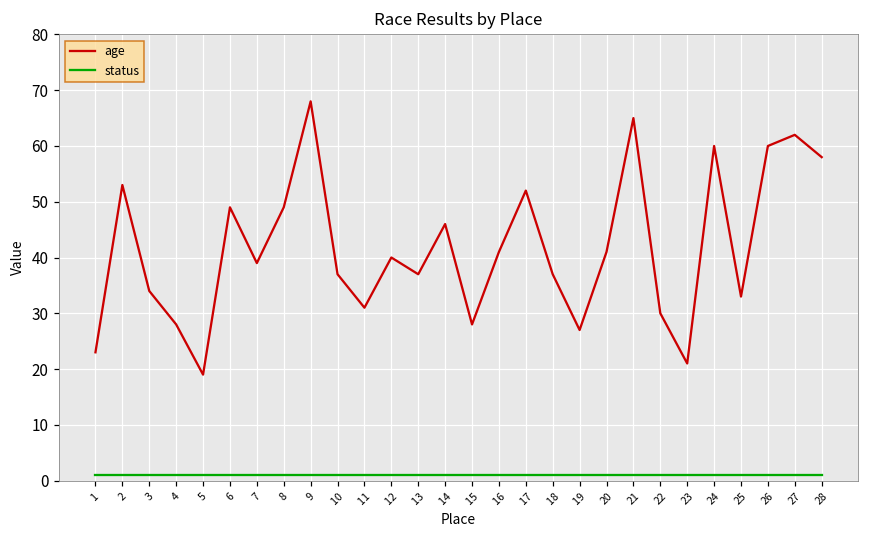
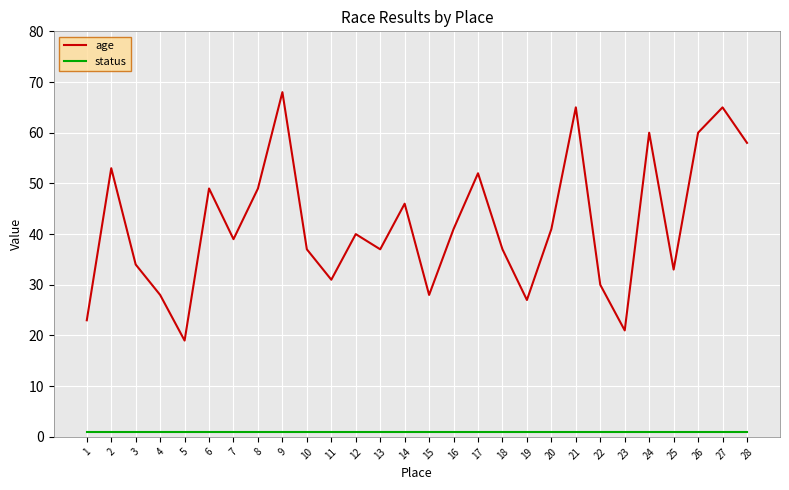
age, 27: 62 -> 65
